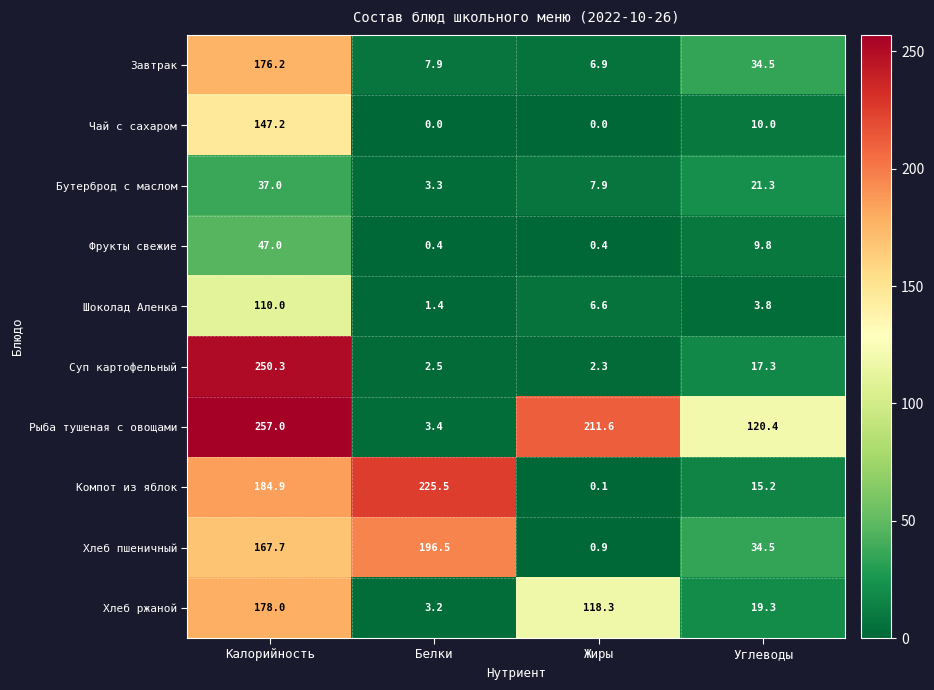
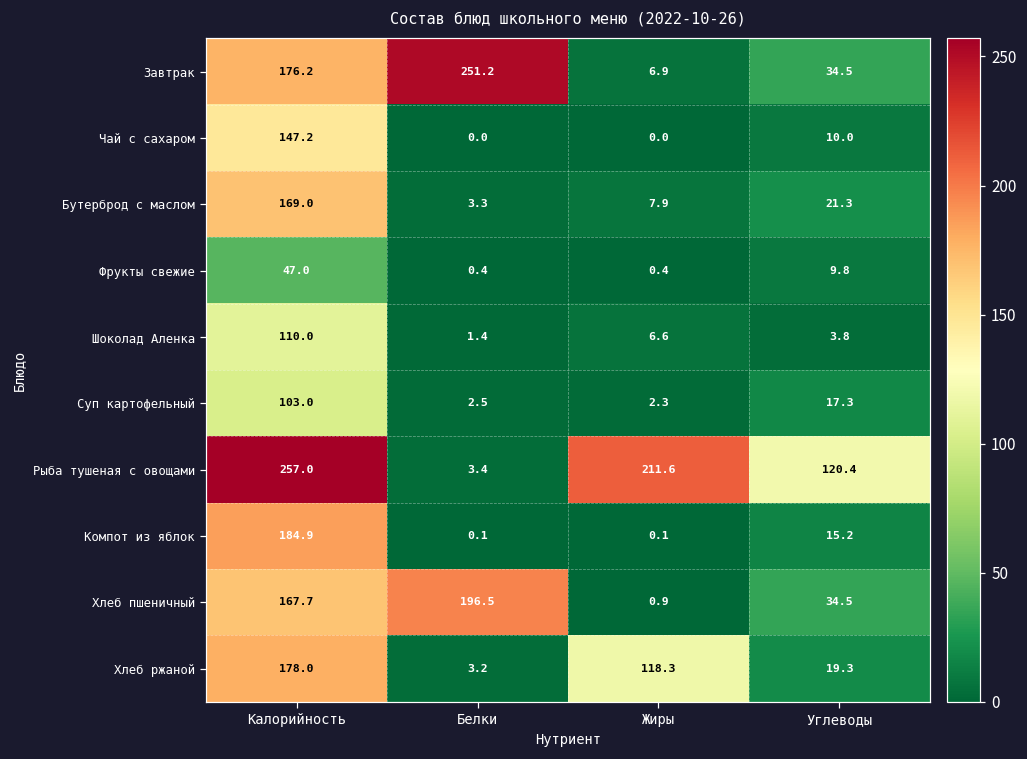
Завтрак, Белки: 7.9 -> 251.2
Бутерброд с маслом, Калорийность: 37.0 -> 169.0
Суп картофельный, Калорийность: 250.3 -> 103.0
Компот из яблок, Белки: 225.5 -> 0.1
